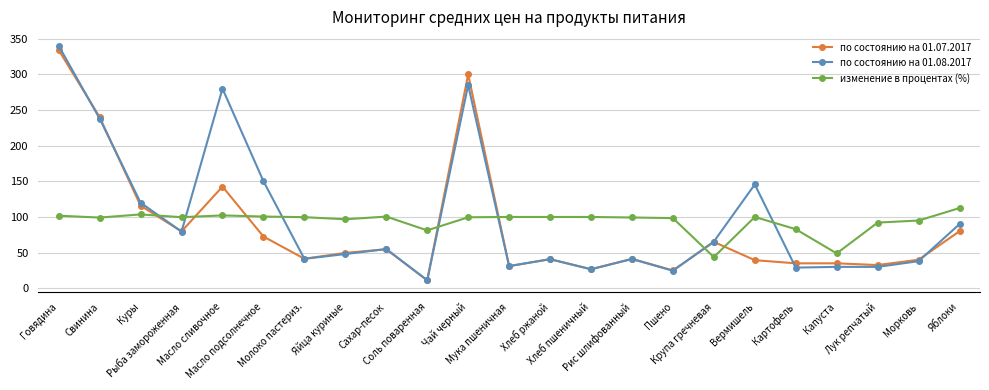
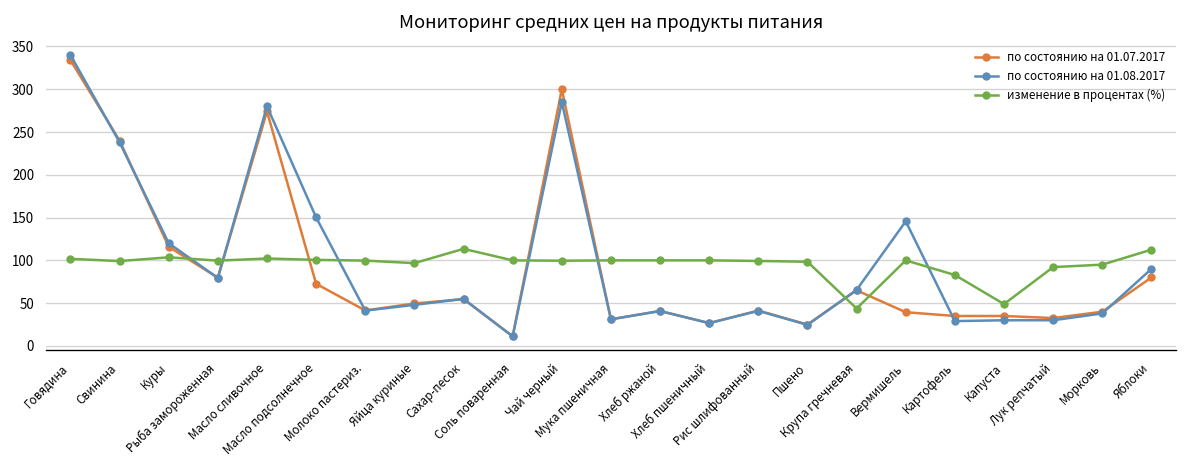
по состоянию на 01.07.2017, Масло сливочное: 140 -> 270
изменение в процентах (%), Сахар-песок: 100 -> 110
изменение в процентах (%), Соль поваренная: 80 -> 100
